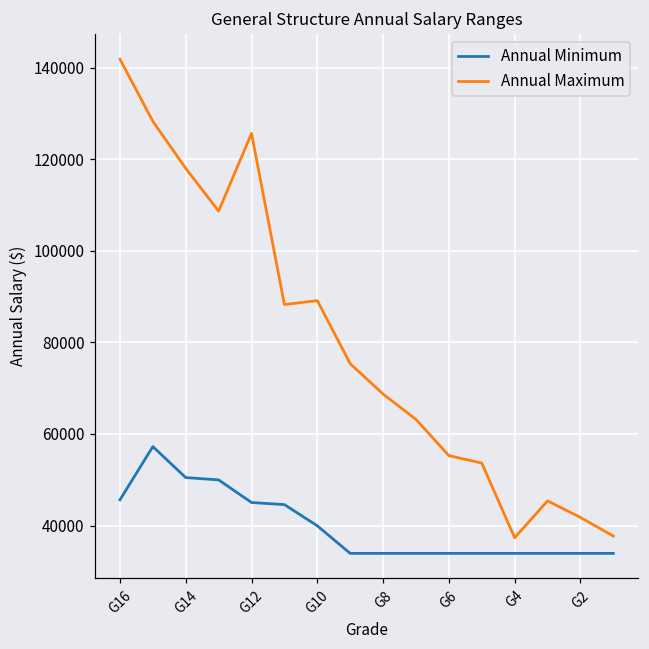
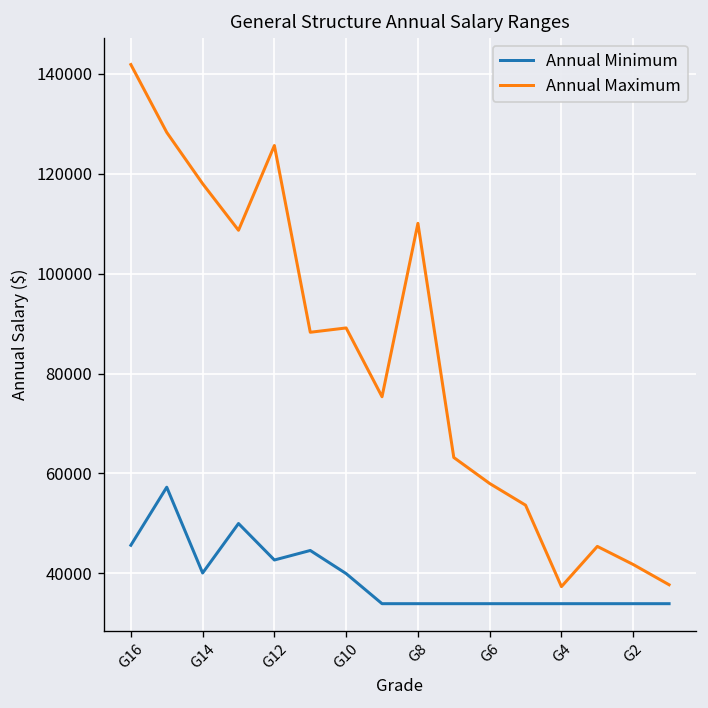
Annual Minimum, G14: 50000 -> 40000
Annual Minimum, G12: 45000 -> 43000
Annual Maximum, G8: 69000 -> 110000
Annual Maximum, G6: 55000 -> 58000
